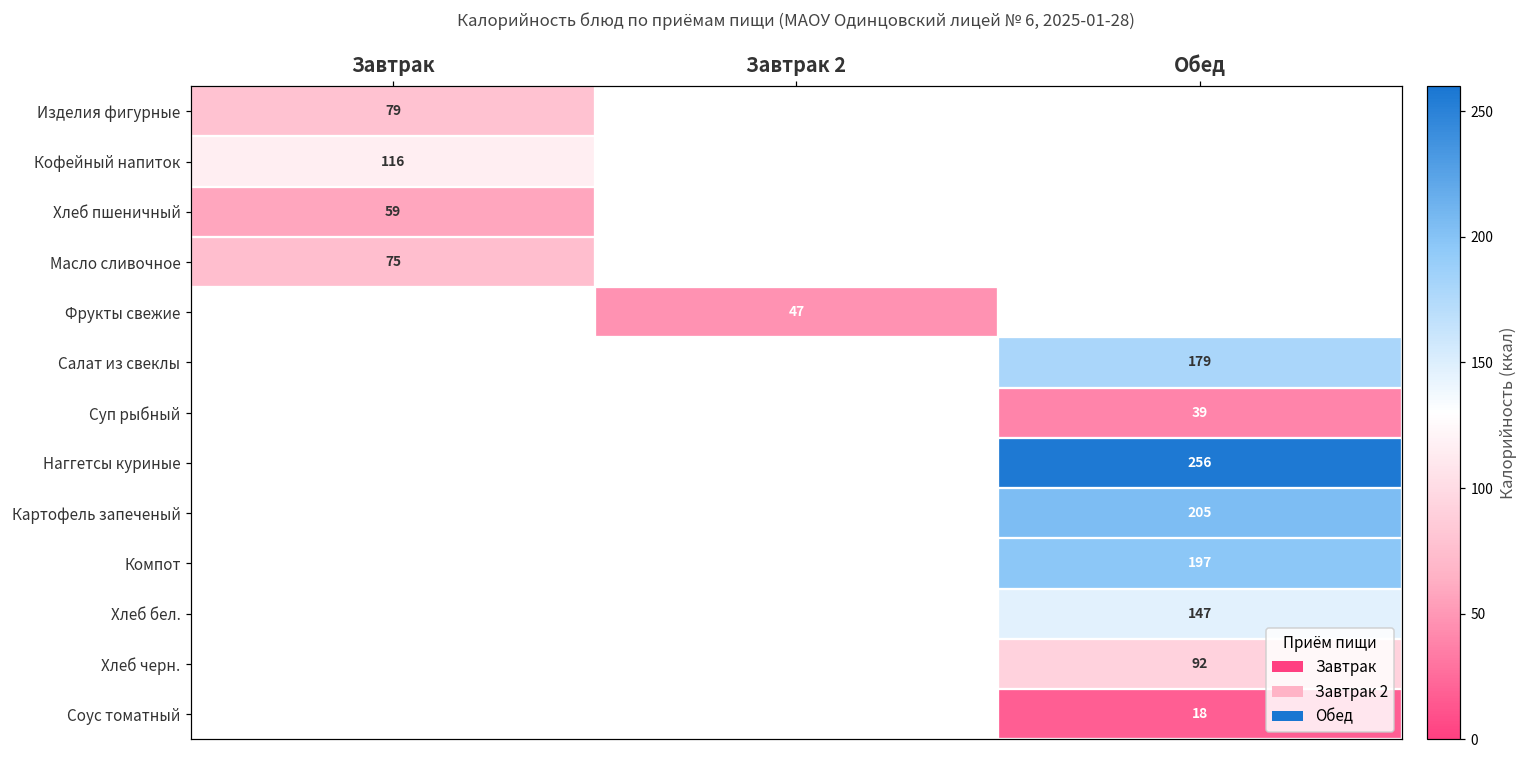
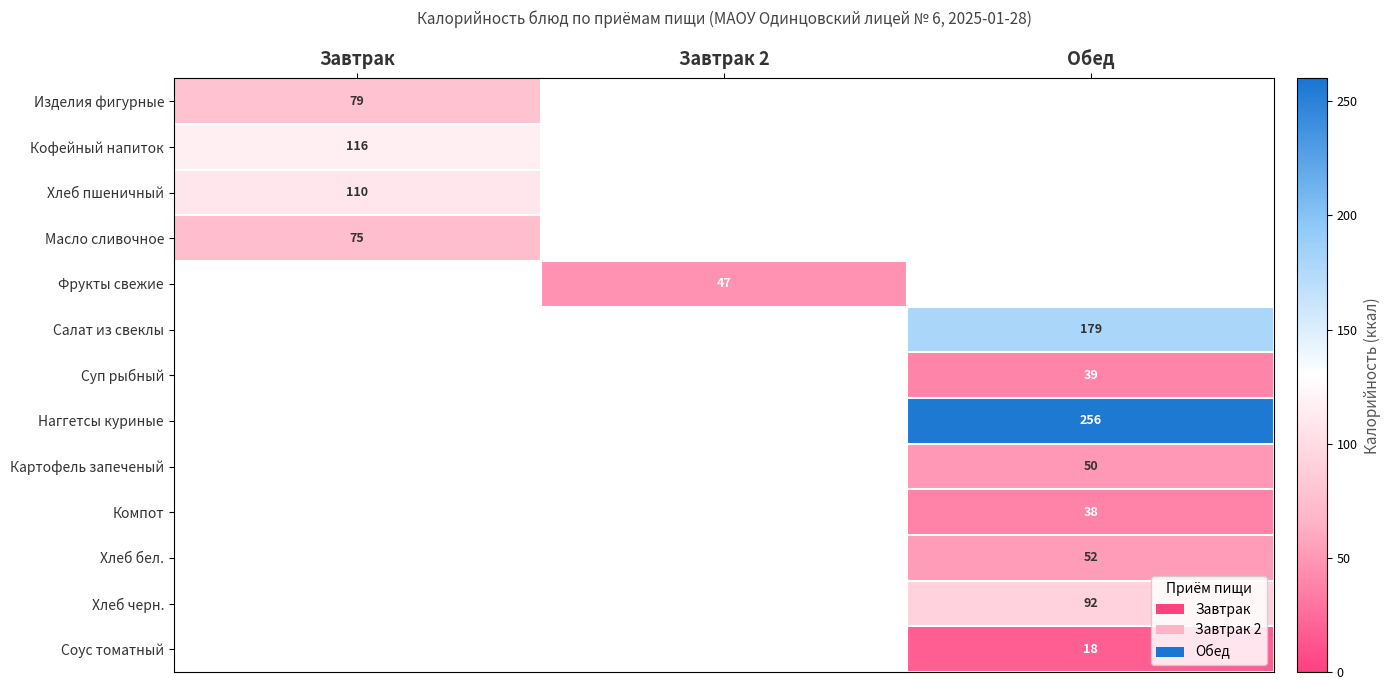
Хлеб пшеничный, Завтрак: 59 -> 110
Картофель запеченый, Обед: 205 -> 50
Компот, Обед: 197 -> 38
Хлеб бел., Обед: 147 -> 52
